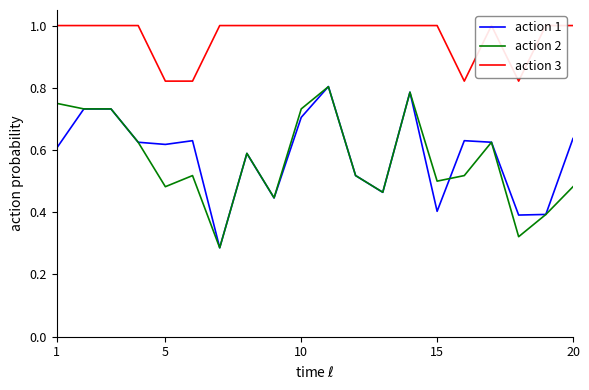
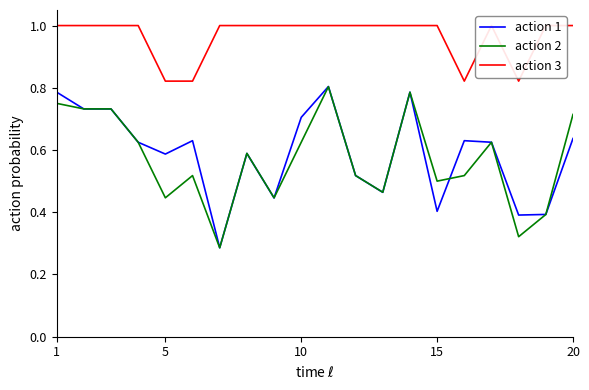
action 1, 1: 0.61 -> 0.79
action 1, 5: 0.62 -> 0.59
action 2, 5: 0.48 -> 0.45
action 2, 10: 0.73 -> 0.63
action 2, 20: 0.48 -> 0.71
